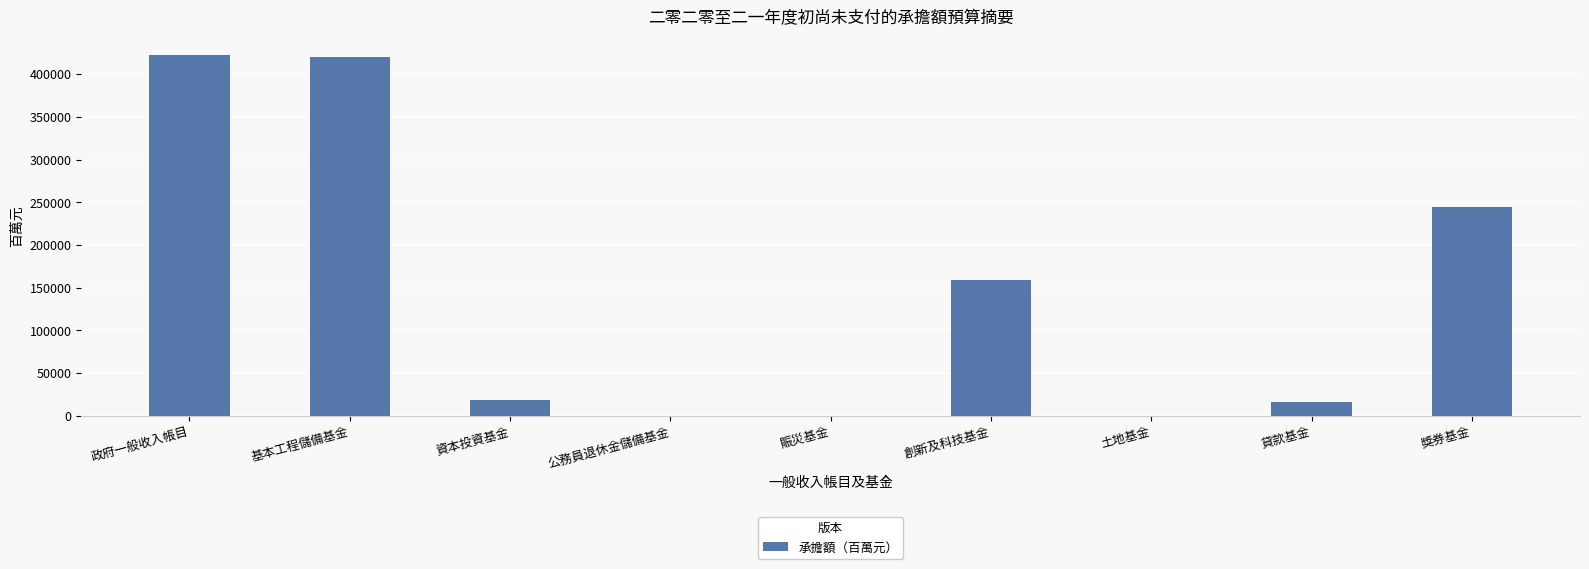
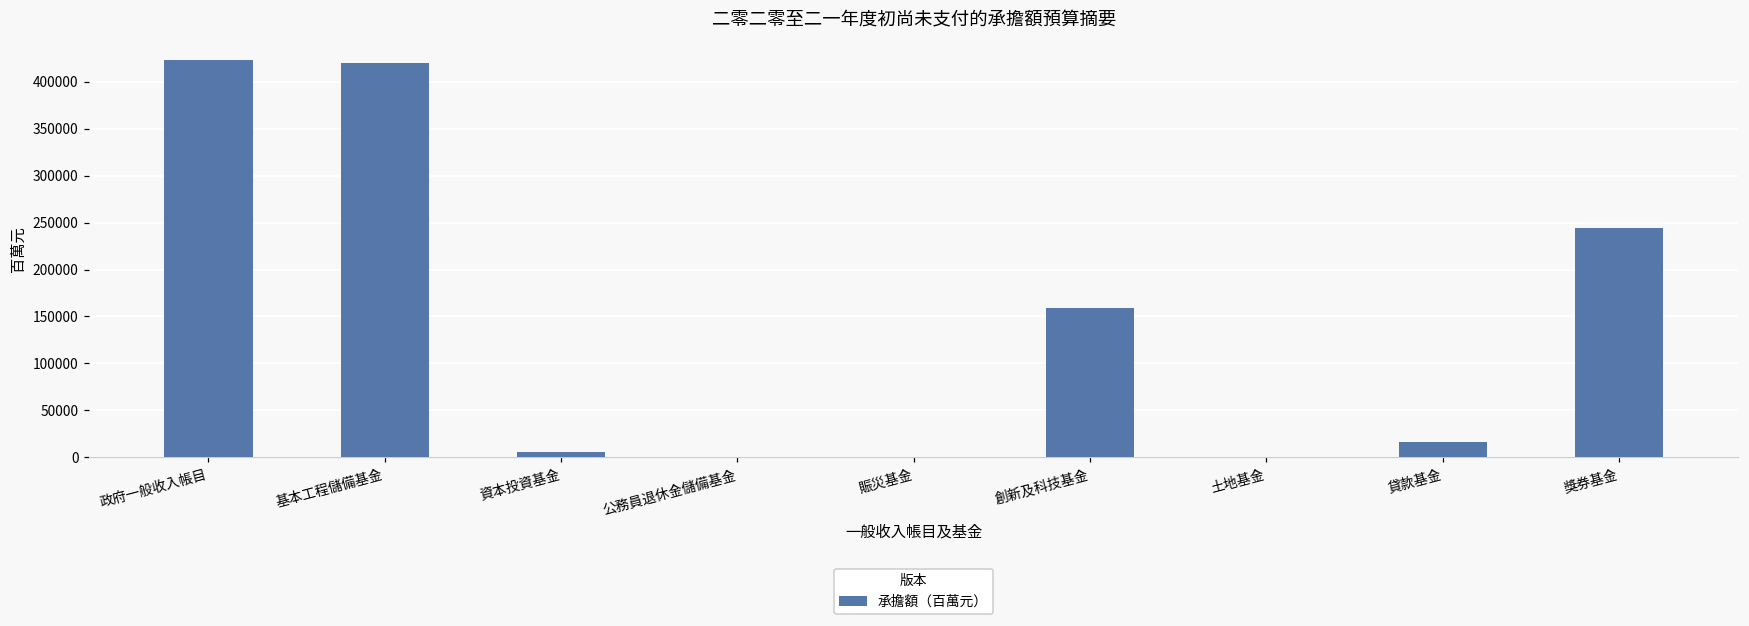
資本投資基金: 20000 -> 10000
